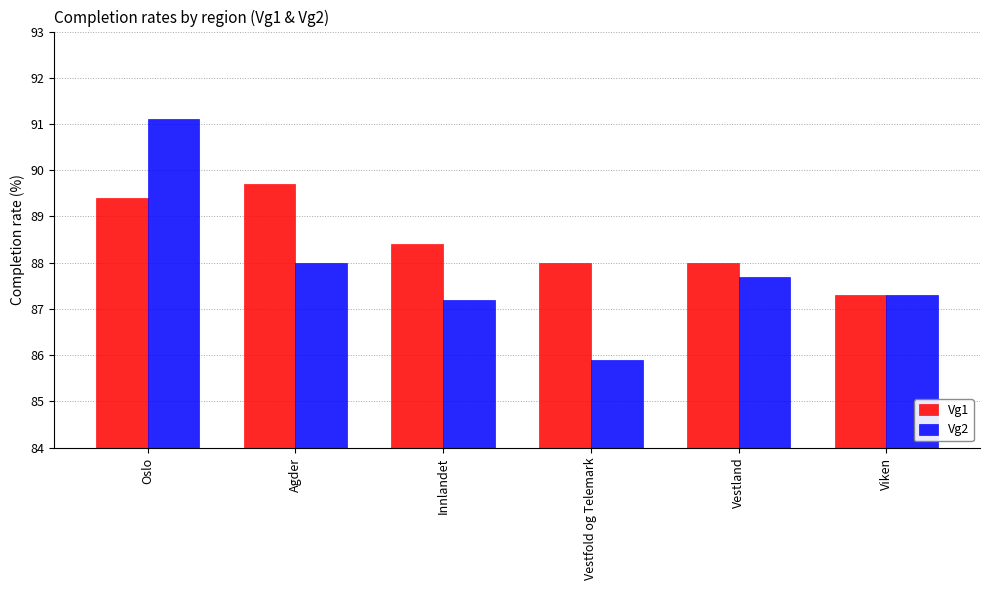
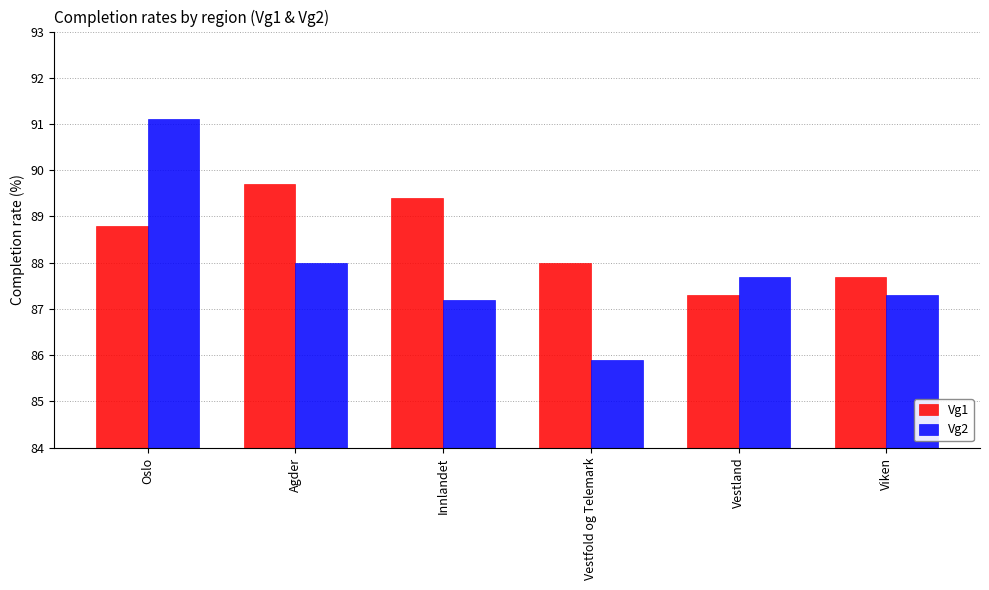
Vg1, Oslo: 89.4 -> 88.8
Vg1, Innlandet: 88.4 -> 89.4
Vg1, Vestland: 88.0 -> 87.3
Vg1, Viken: 87.3 -> 87.7
